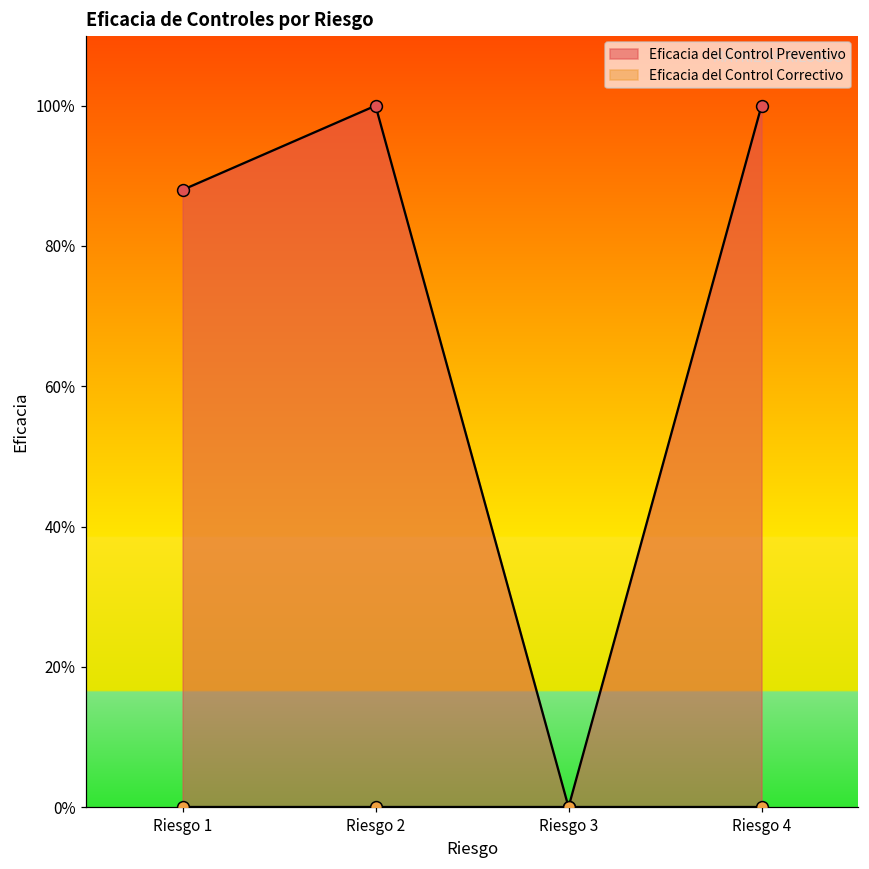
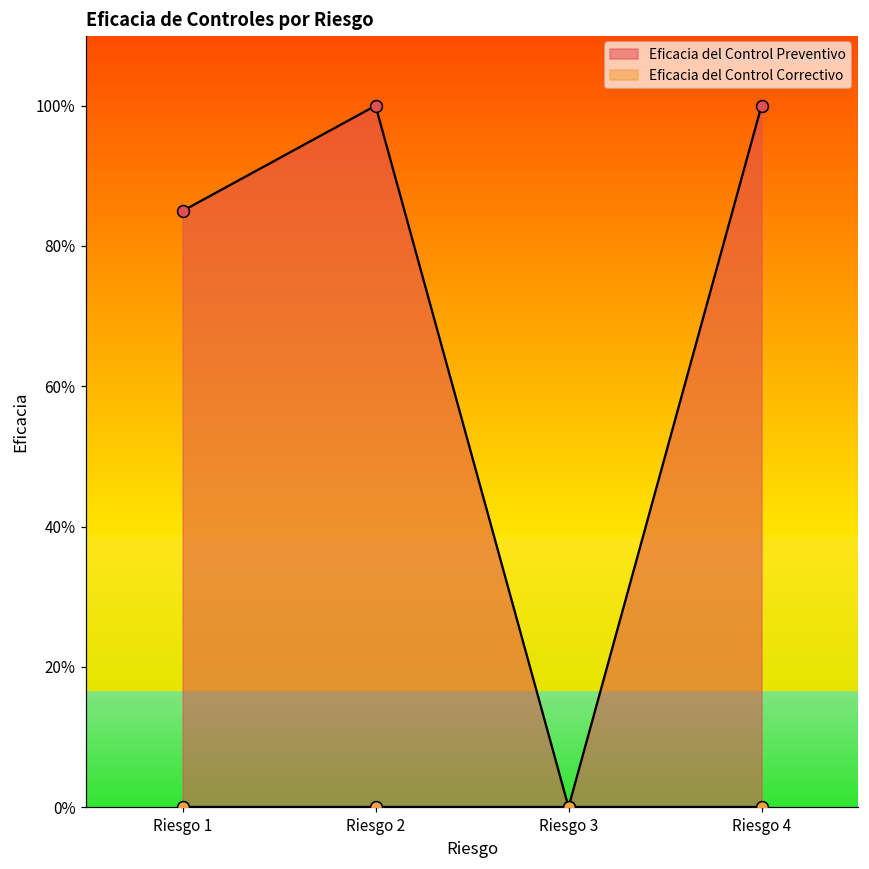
Eficacia del Control Preventivo, Riesgo 1: 88% -> 85%
